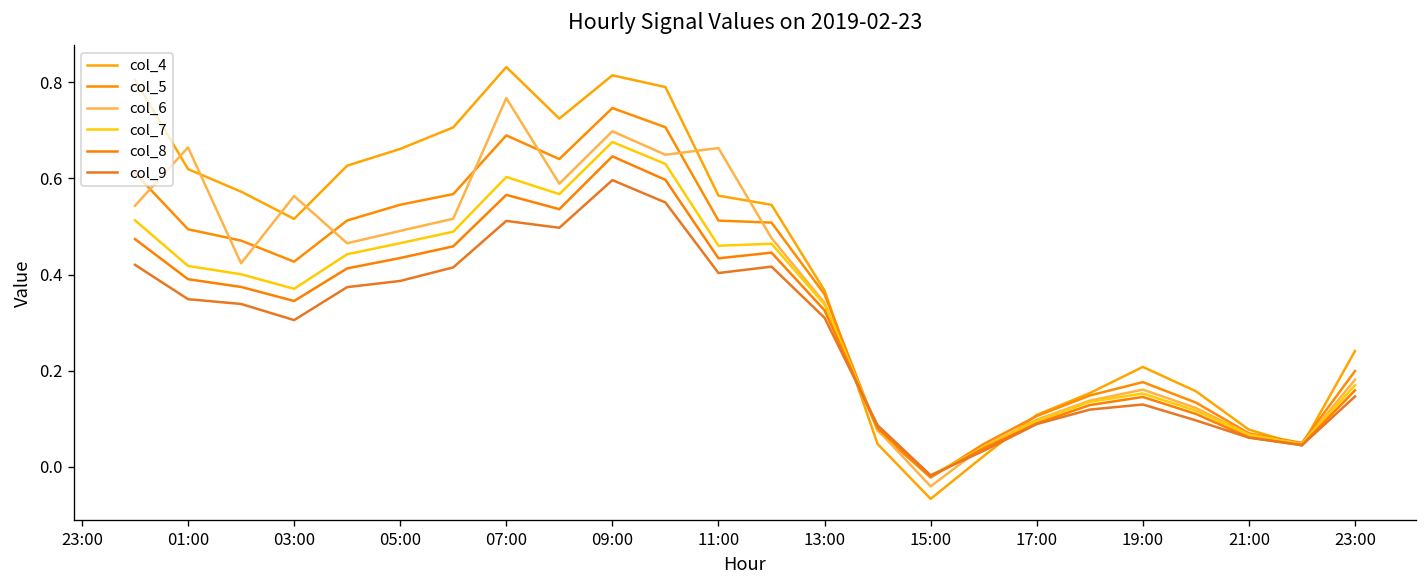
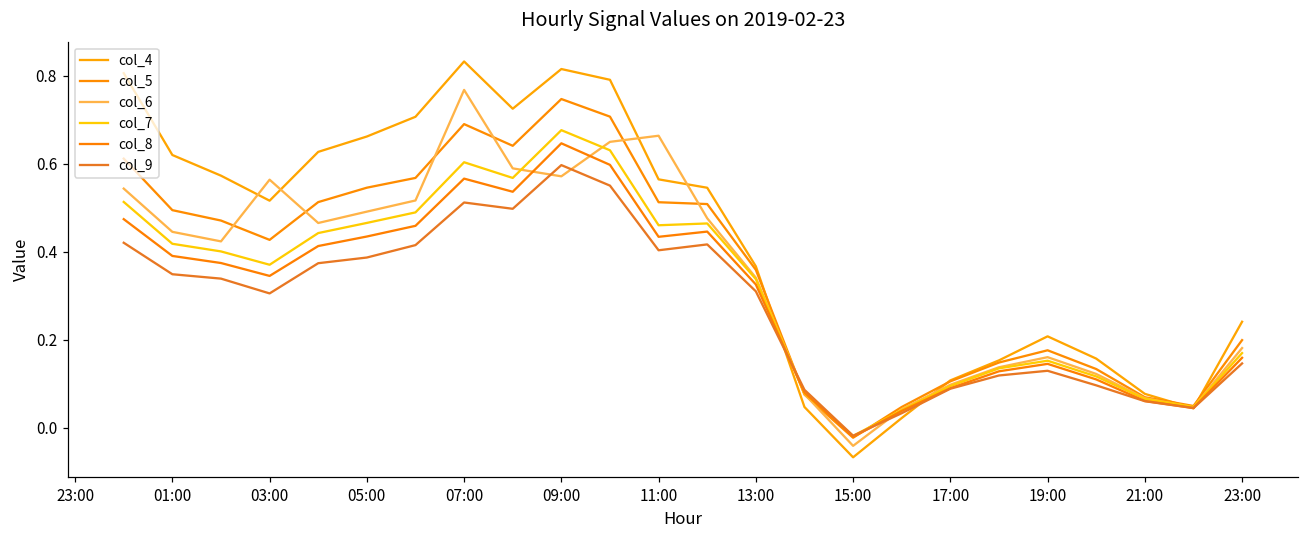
col_6, 01:00: 0.66 -> 0.45
col_6, 09:00: 0.70 -> 0.57
